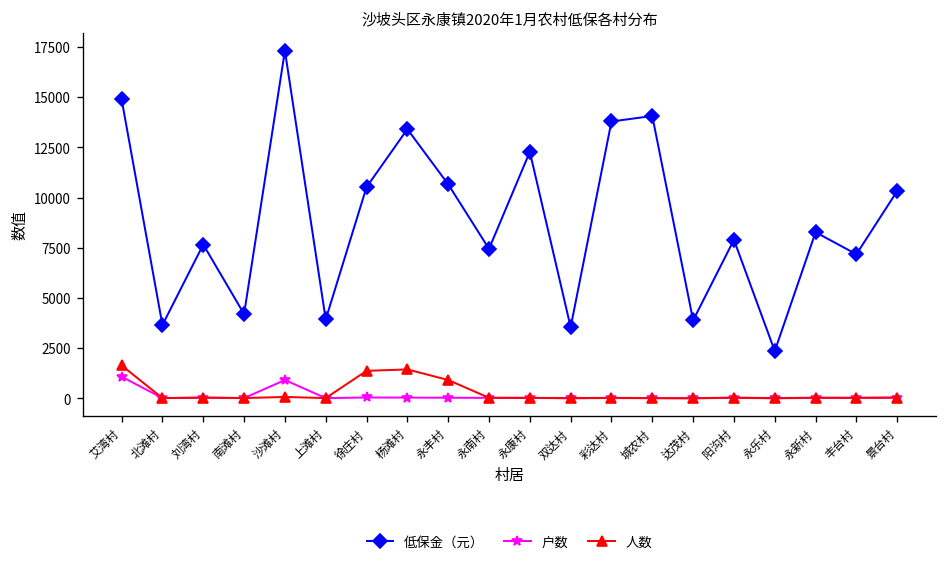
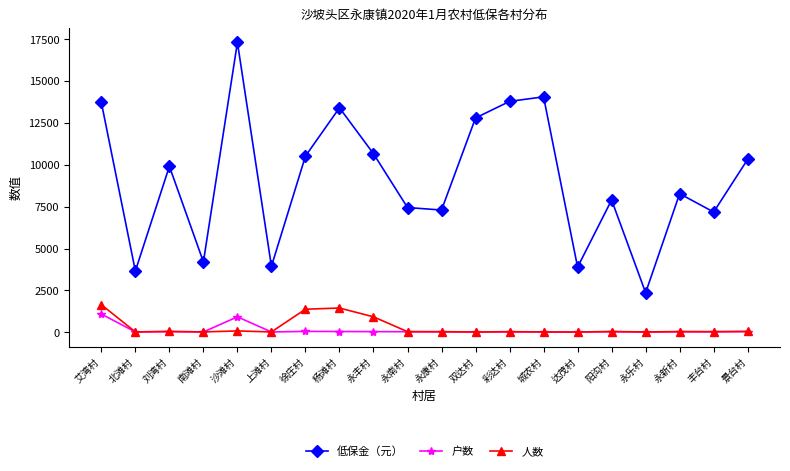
低保金（元）, 艾湾村: 14900 -> 13700
低保金（元）, 刘湾村: 7700 -> 9900
低保金（元）, 永康村: 12300 -> 7300
低保金（元）, 双达村: 3500 -> 12800
